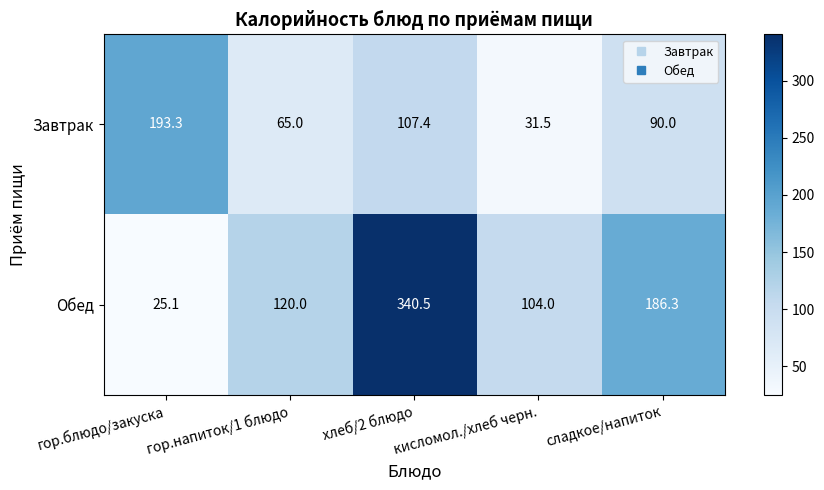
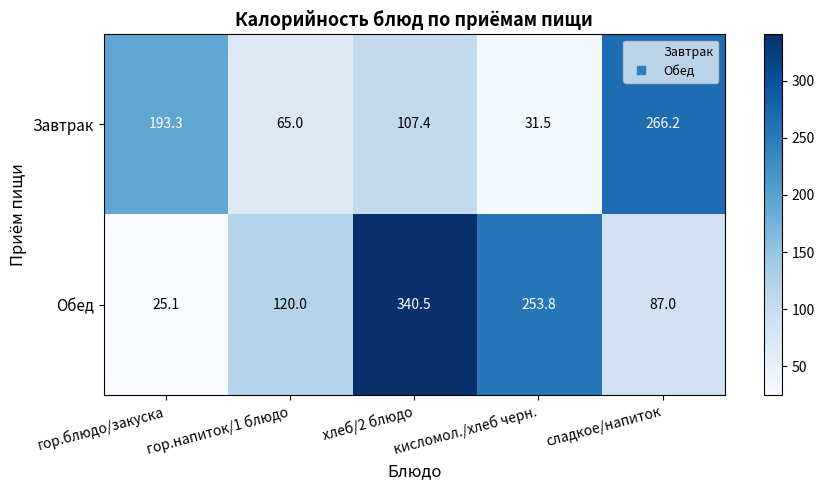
Завтрак, сладкое/напиток: 90.0 -> 266.2
Обед, кисломол./хлеб черн.: 104.0 -> 253.8
Обед, сладкое/напиток: 186.3 -> 87.0
